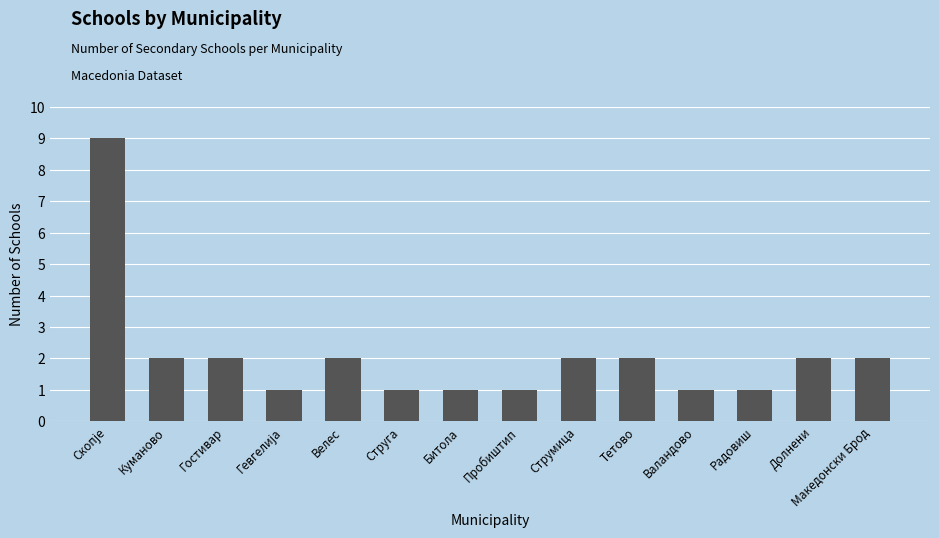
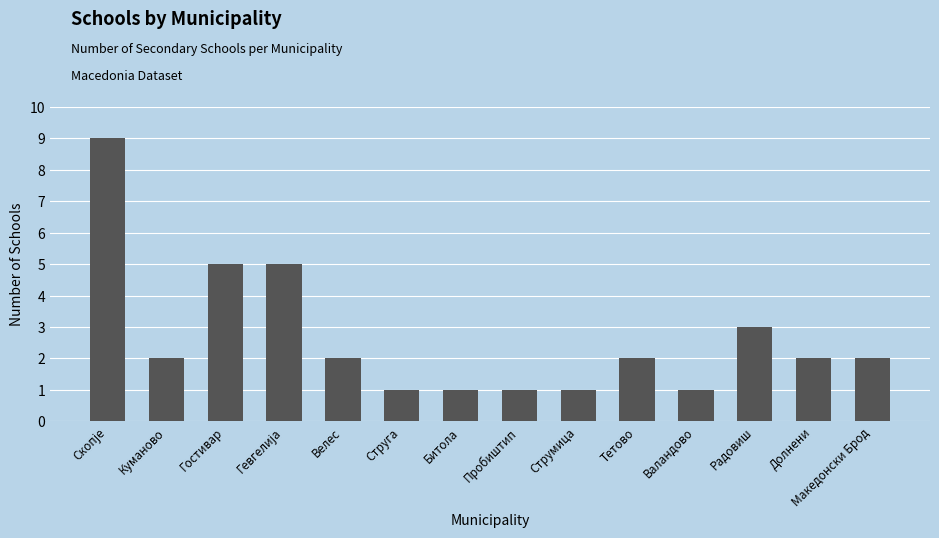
Гостивар: 2 -> 5
Гевгелија: 1 -> 5
Струмица: 2 -> 1
Радовиш: 1 -> 3
